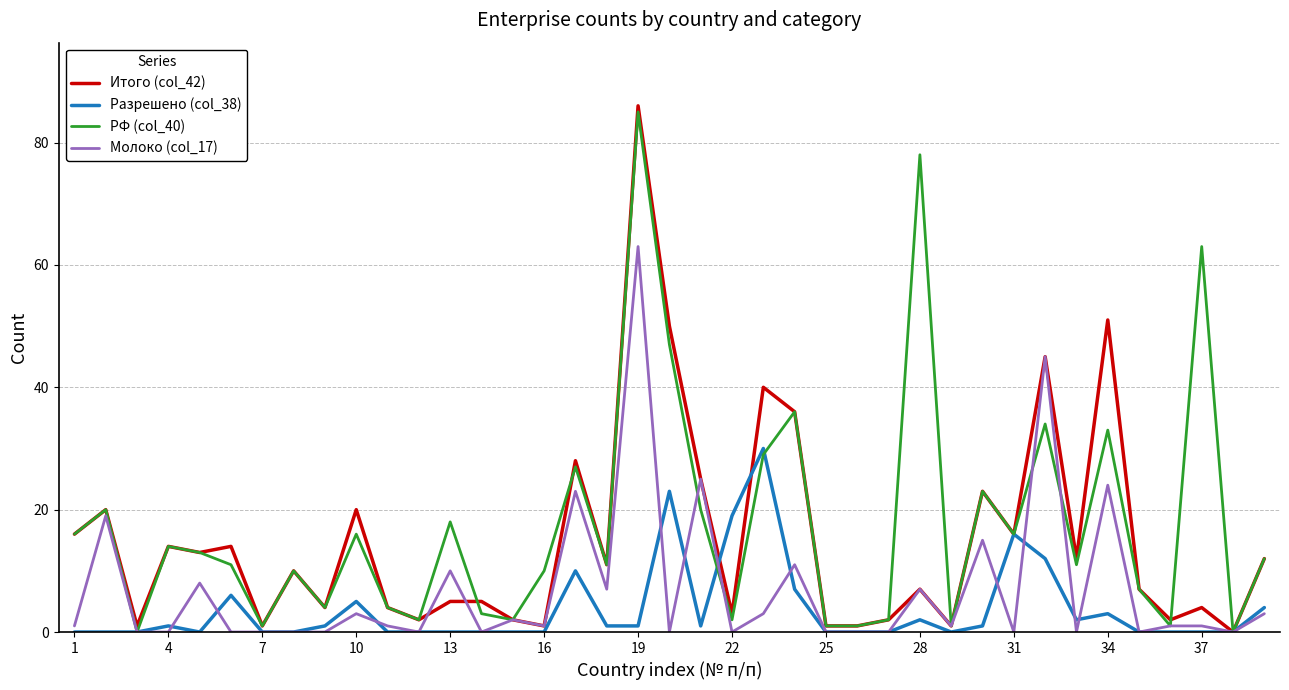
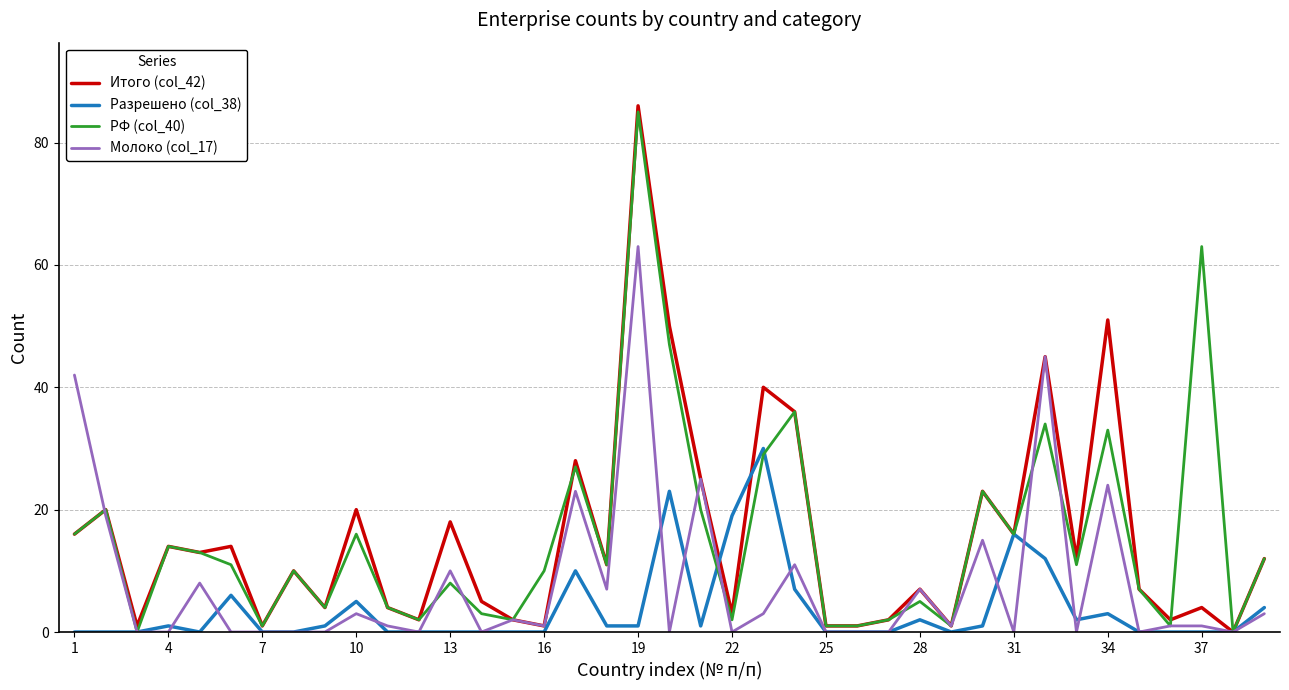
Молоко (col_17), 1: 1 -> 42
Итого (col_42), 13: 5 -> 18
РФ (col_40), 13: 18 -> 8
РФ (col_40), 28: 78 -> 5
